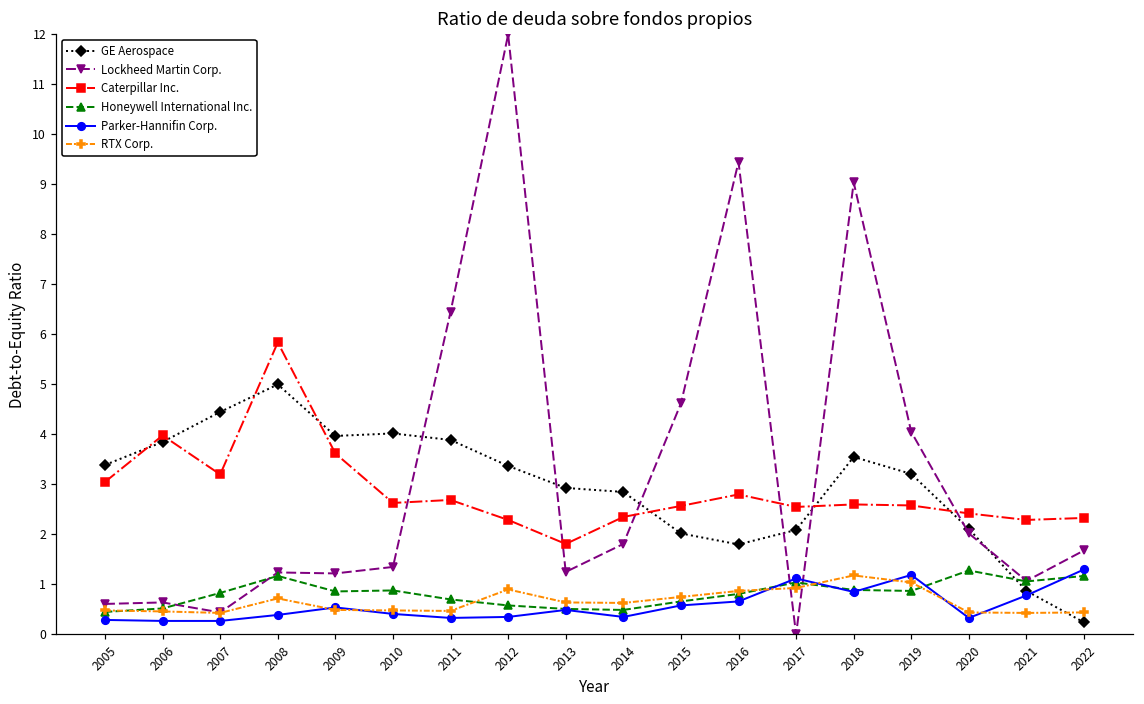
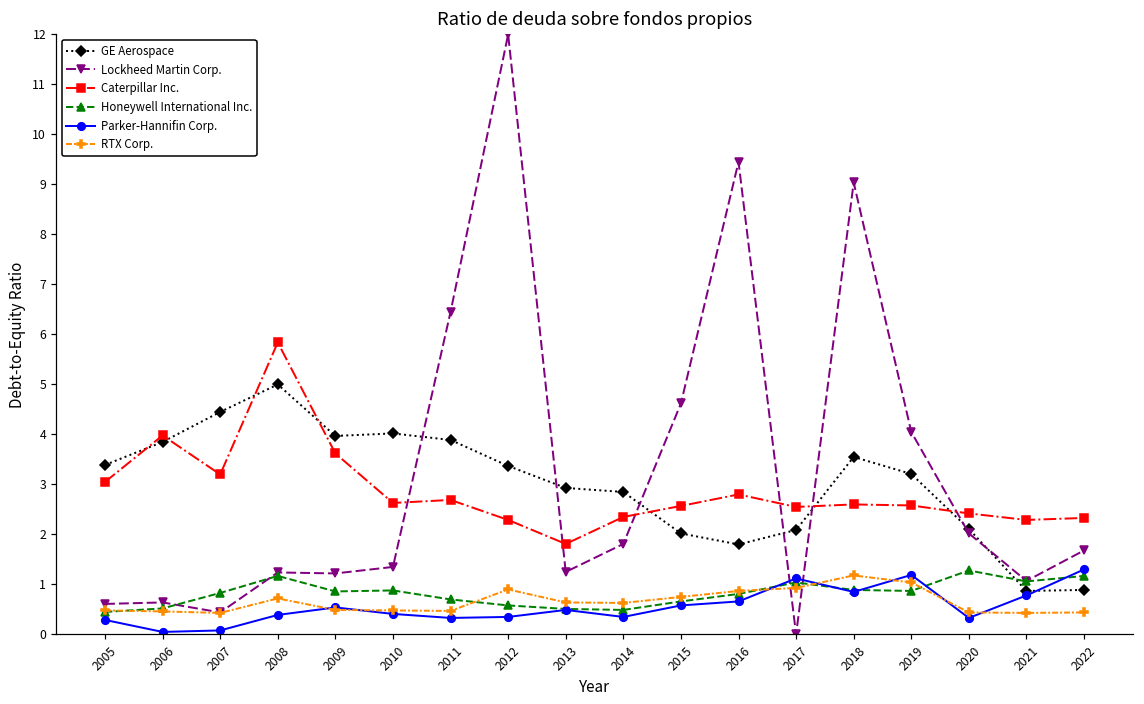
Parker-Hannifin Corp., 2006: 0.3 -> 0.1
Parker-Hannifin Corp., 2007: 0.3 -> 0.1
GE Aerospace, 2022: 0.2 -> 0.9
